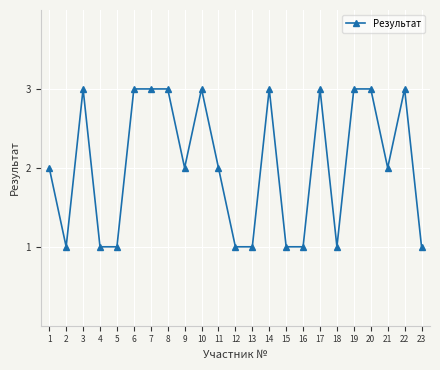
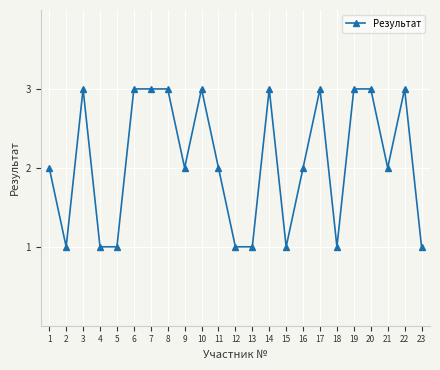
16: 1 -> 2
